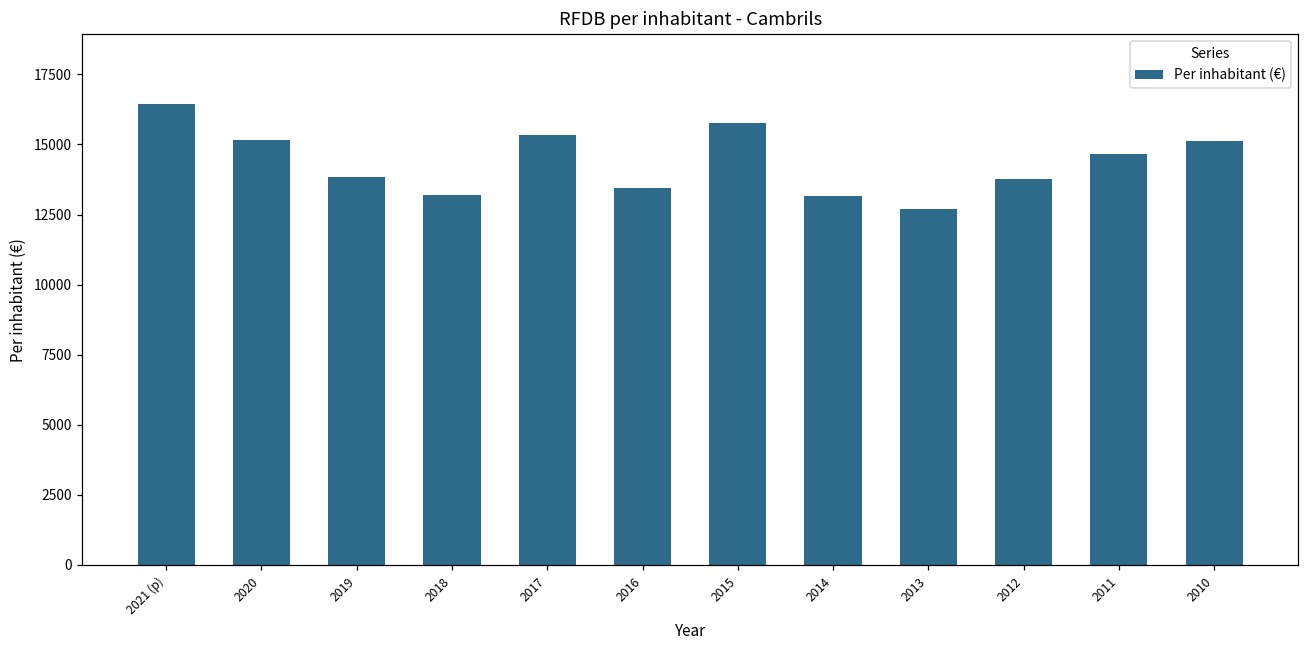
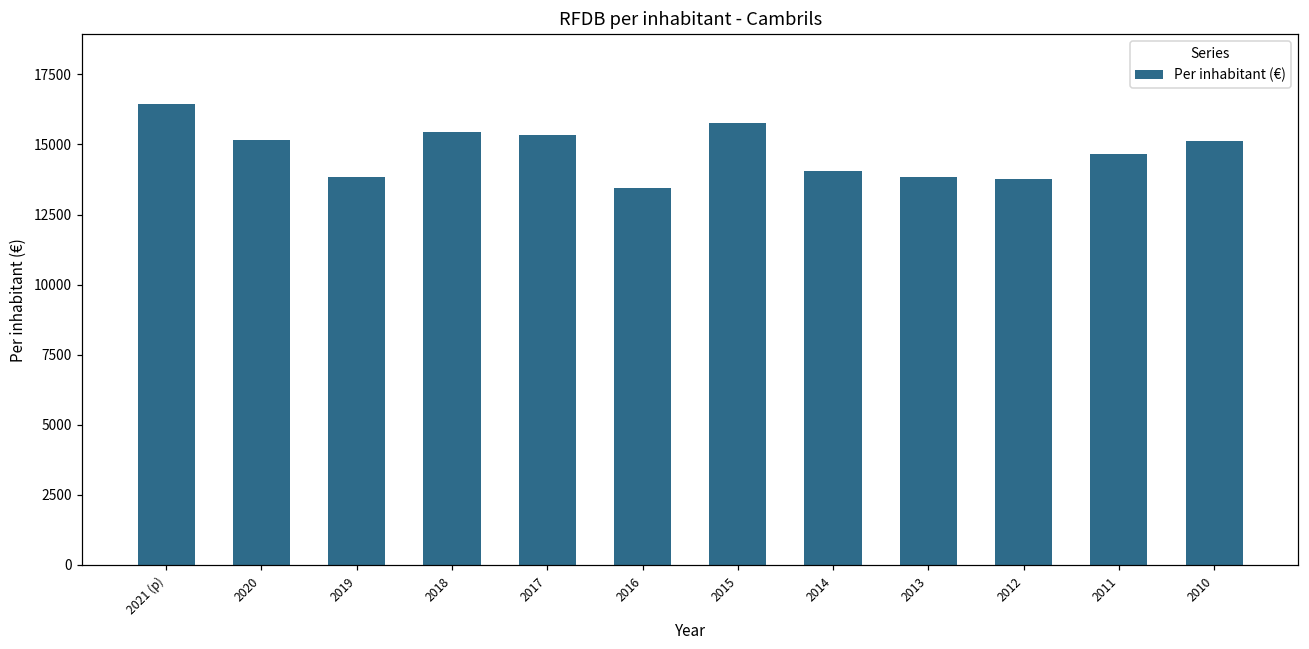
2018: 13200 -> 15400
2014: 13200 -> 14000
2013: 12700 -> 13900
